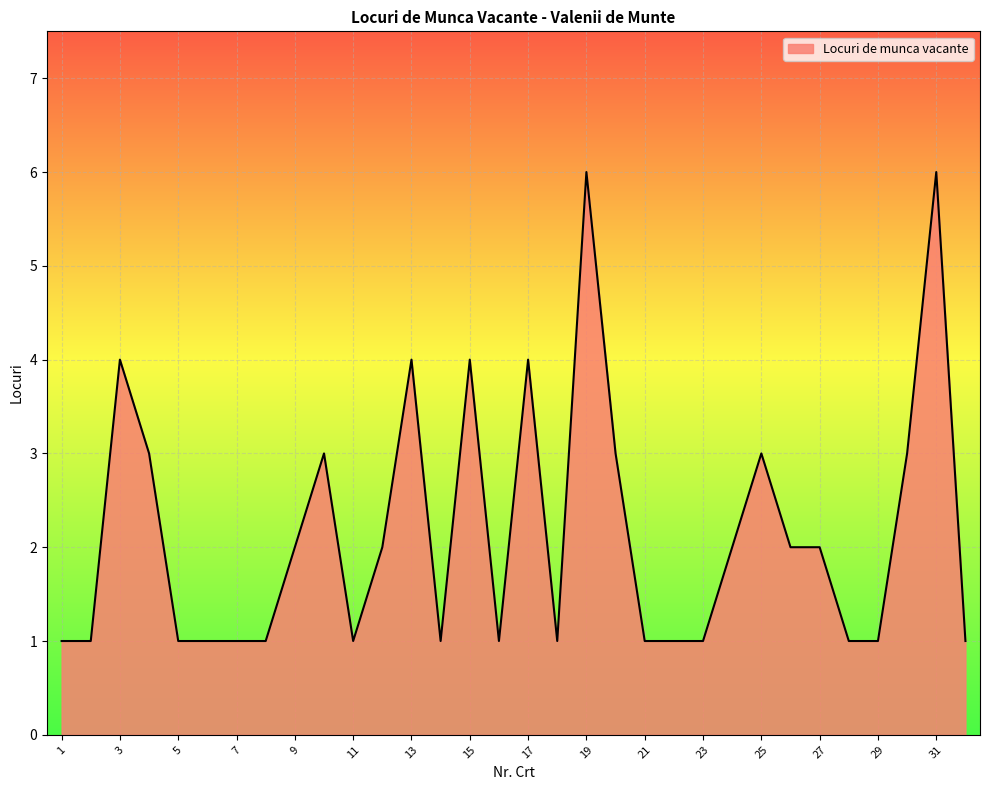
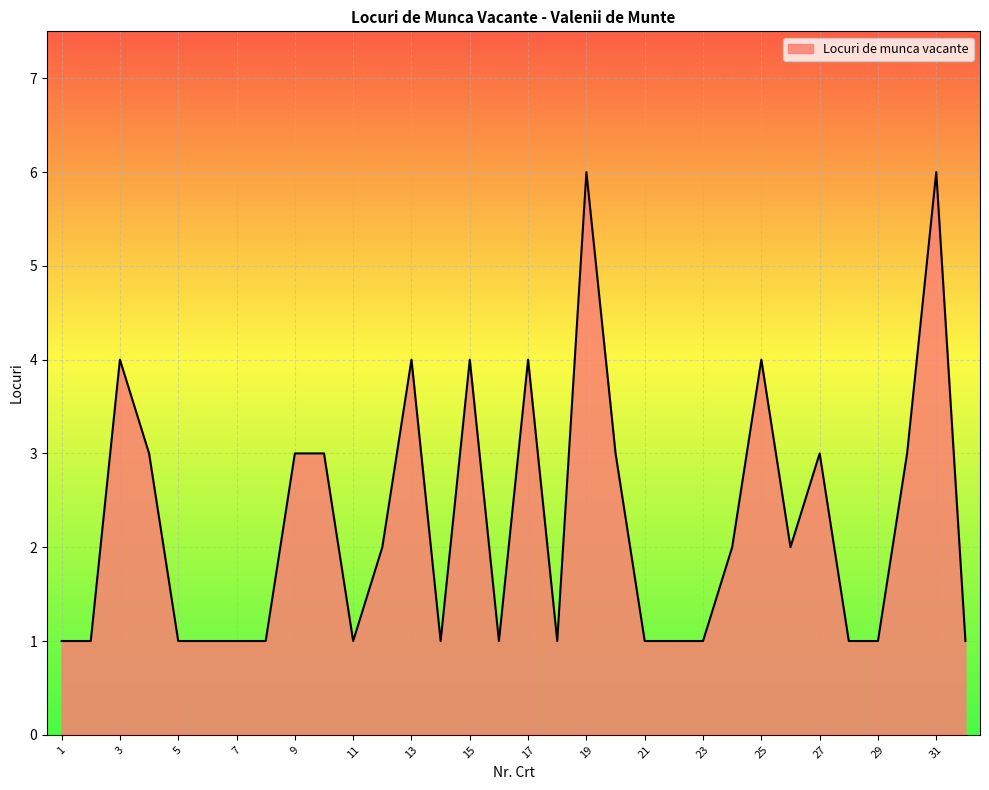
9: 2 -> 3
25: 3 -> 4
27: 2 -> 3
